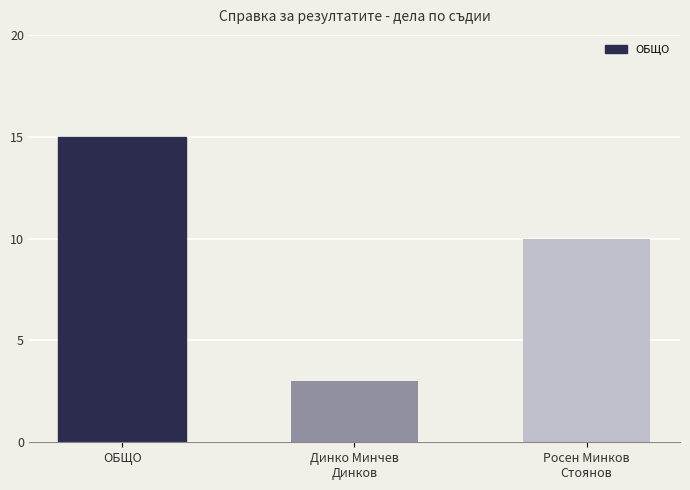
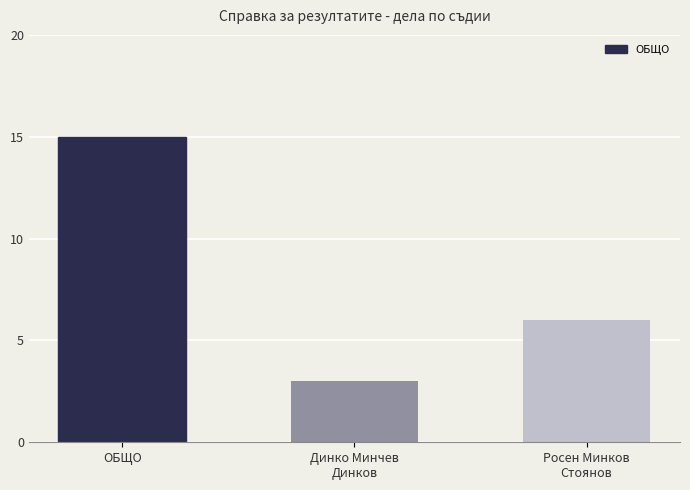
Росен Минков Стоянов: 10 -> 6
